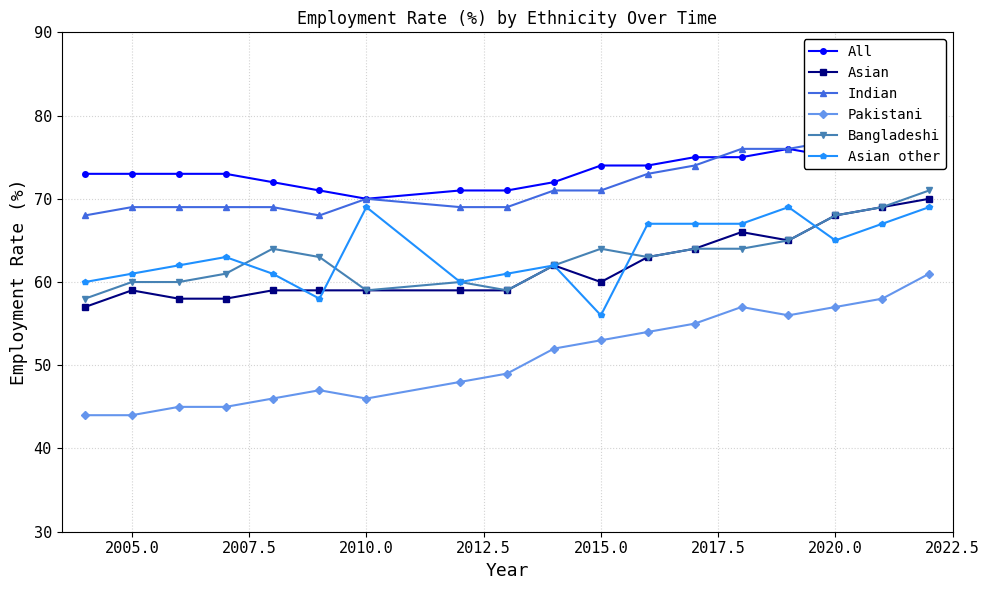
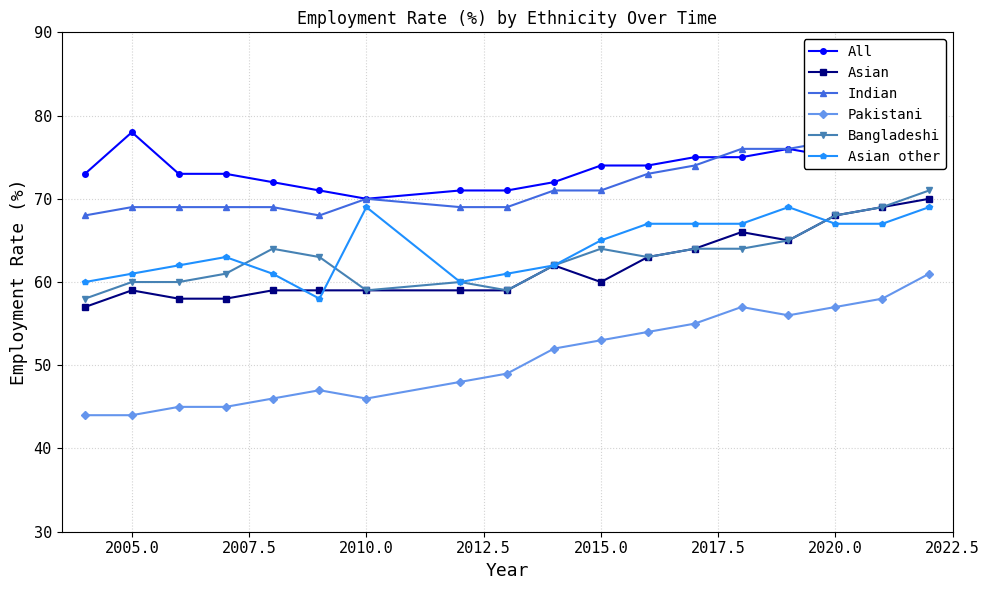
All, 2005.0: 73 -> 78
Asian other, 2015.0: 56 -> 65
Asian other, 2020.0: 65 -> 67
